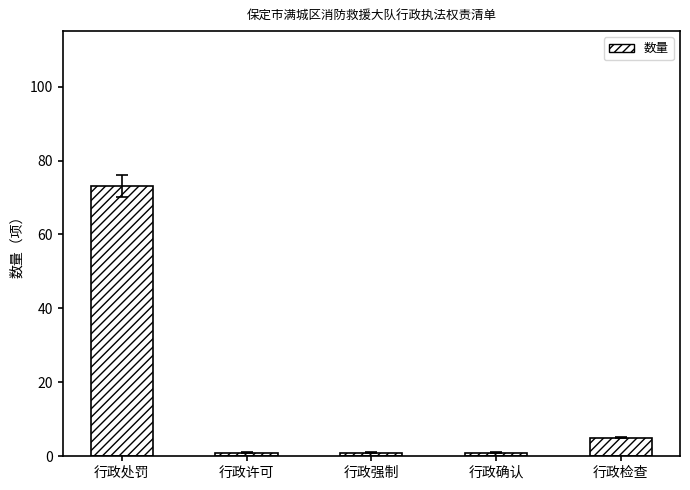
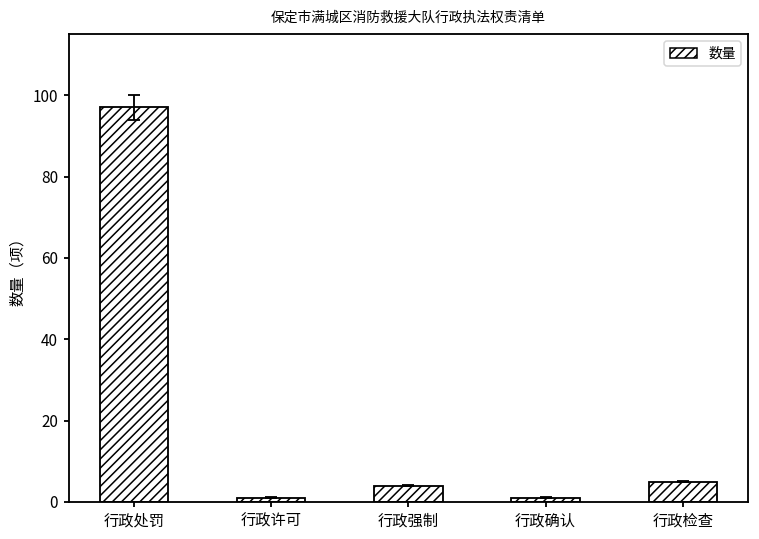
数量, 行政处罚: 73 -> 97
数量, 行政强制: 1 -> 4
